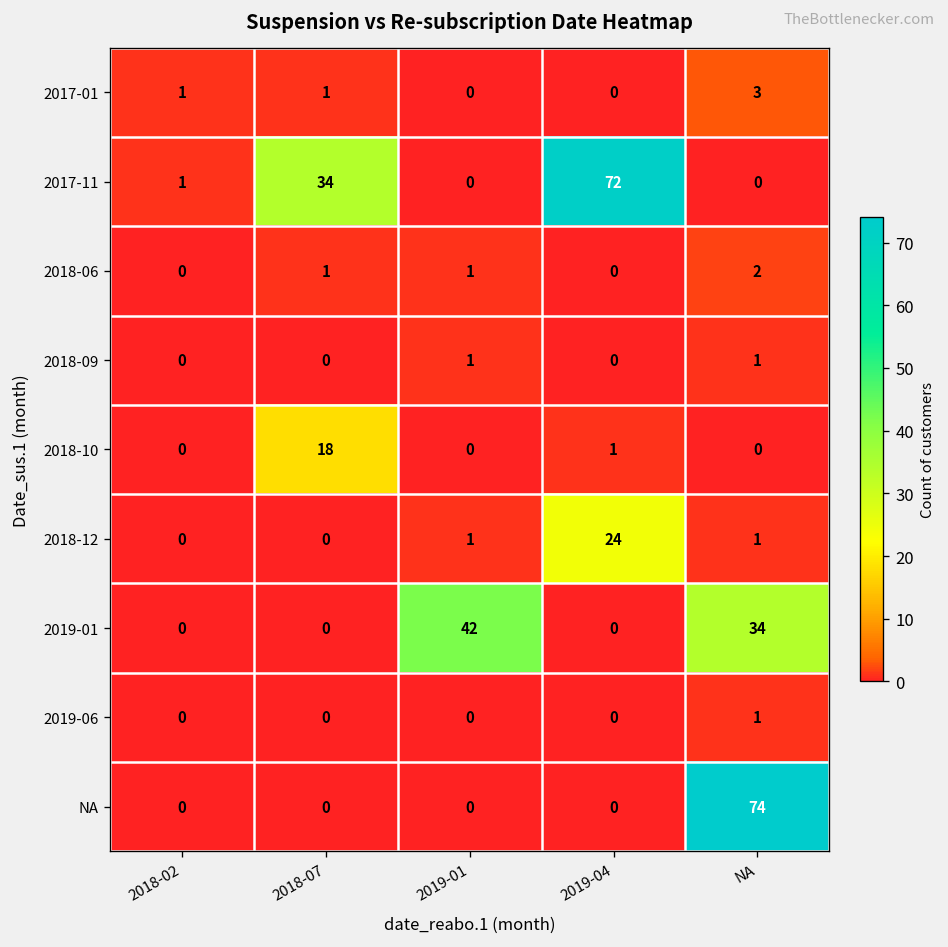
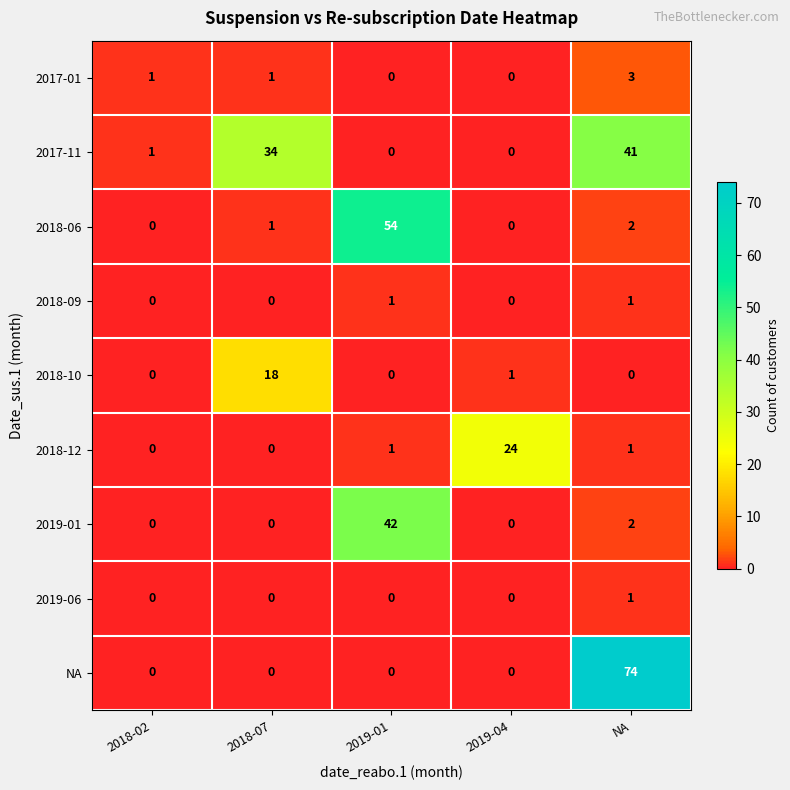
2017-11, 2019-04: 72 -> 0
2017-11, NA: 0 -> 41
2018-06, 2019-01: 1 -> 54
2019-01, NA: 34 -> 2
